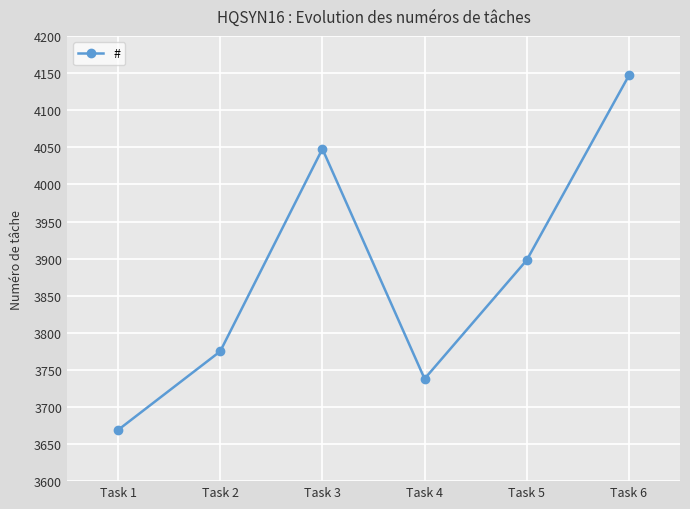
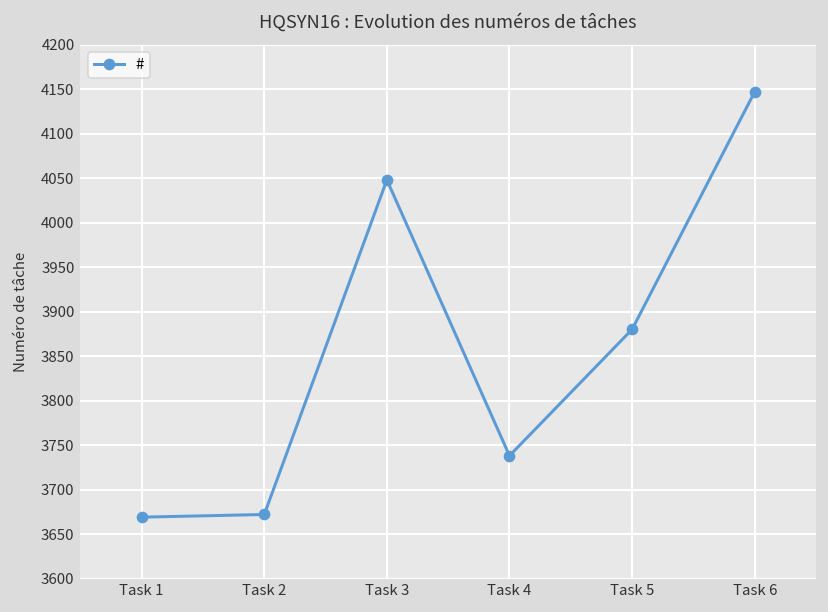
Task 2: 3780 -> 3670
Task 5: 3900 -> 3880
